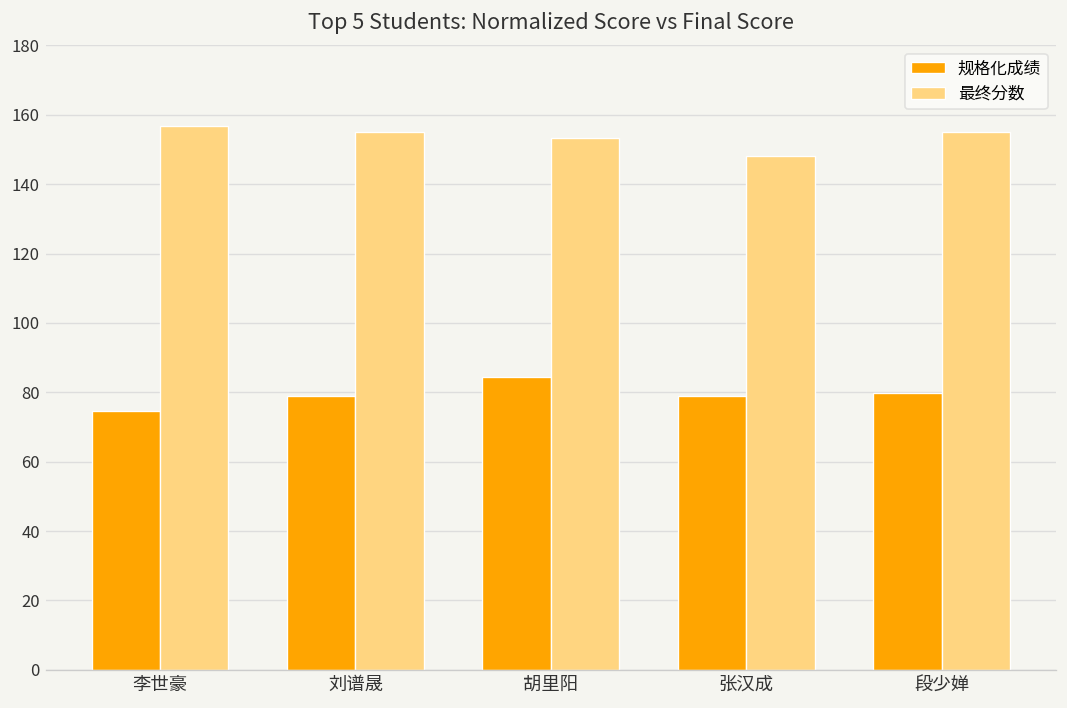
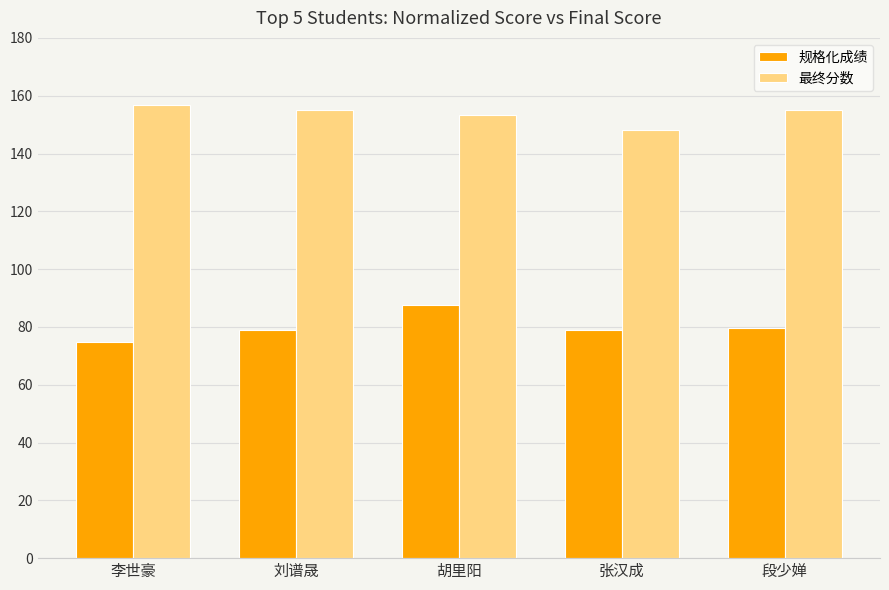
规格化成绩, 胡里阳: 84 -> 87
